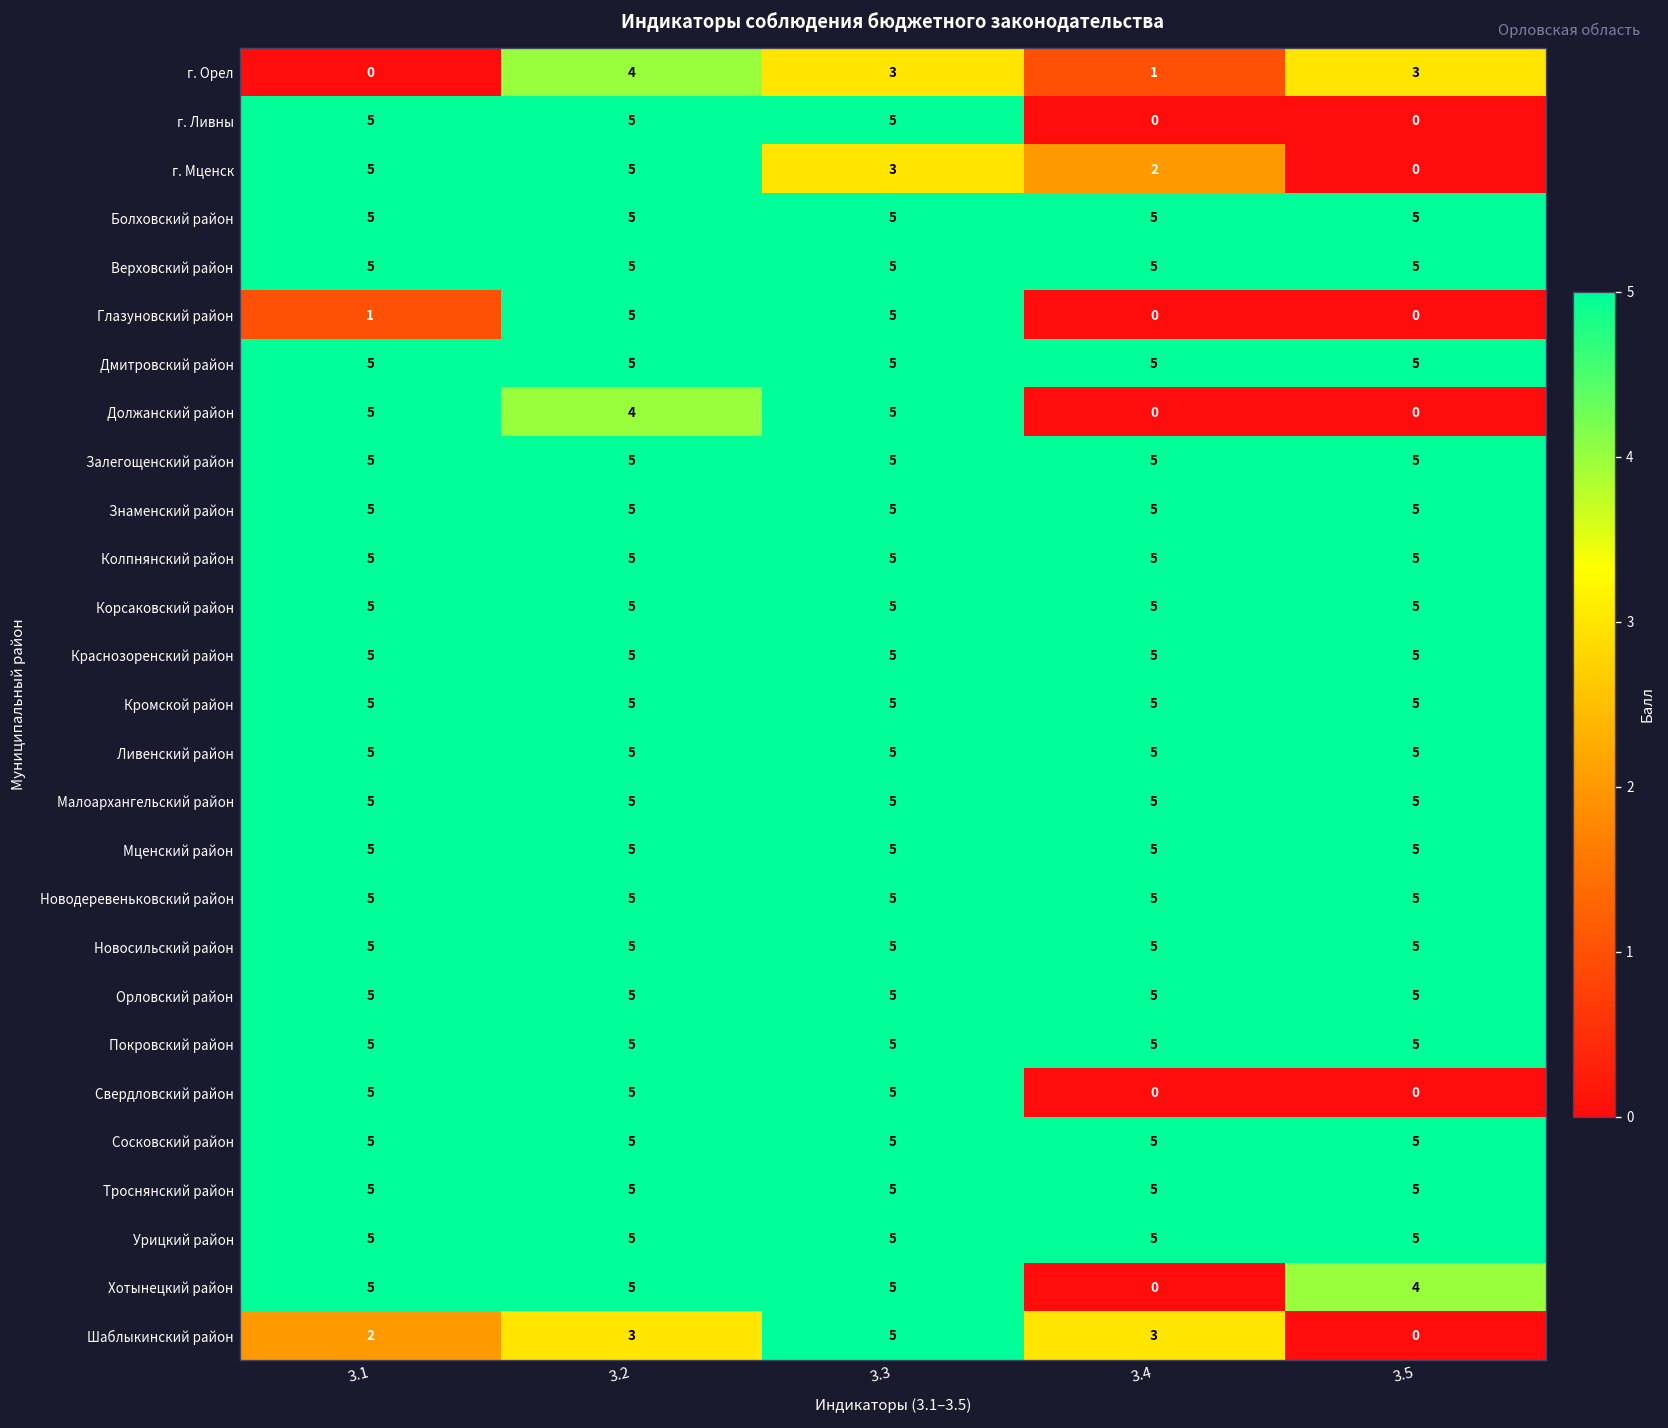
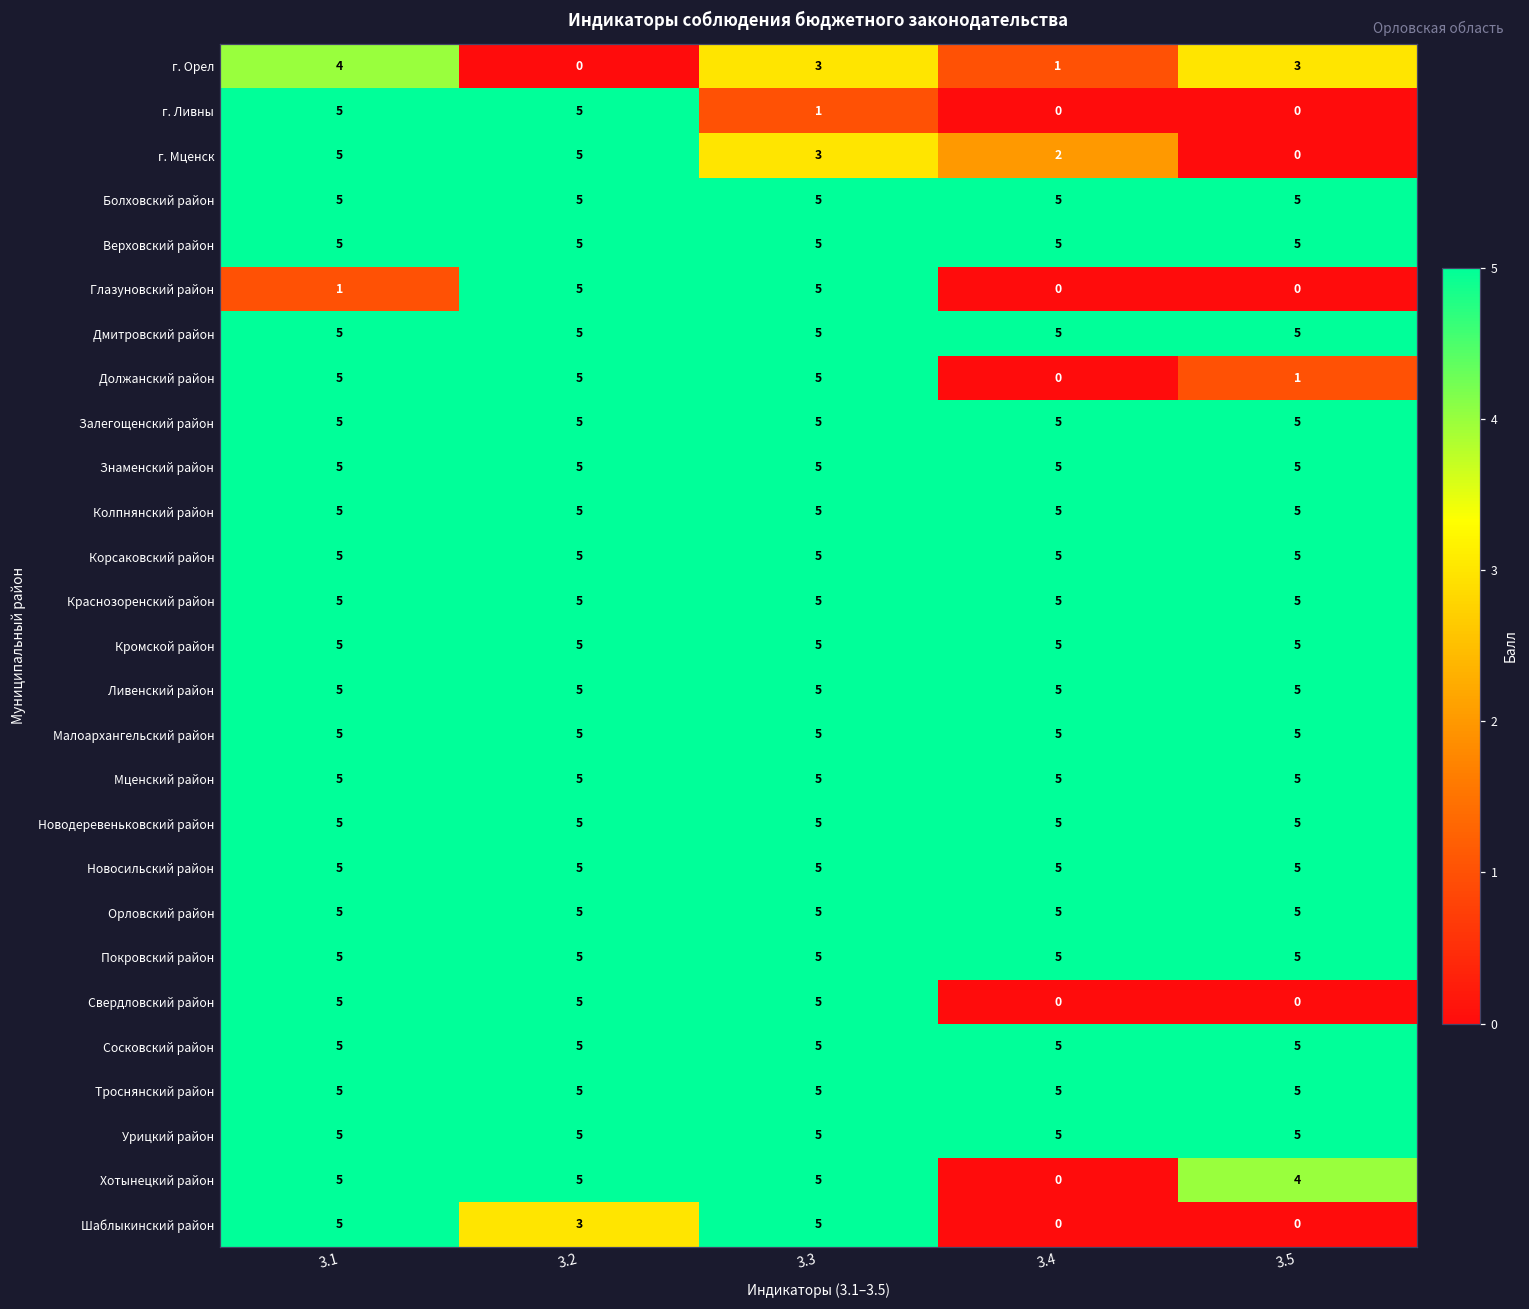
г. Орел, 3.1: 0 -> 4
г. Орел, 3.2: 4 -> 0
г. Ливны, 3.3: 5 -> 1
Должанский район, 3.2: 4 -> 5
Должанский район, 3.5: 0 -> 1
Шаблыкинский район, 3.1: 2 -> 5
Шаблыкинский район, 3.4: 3 -> 0
